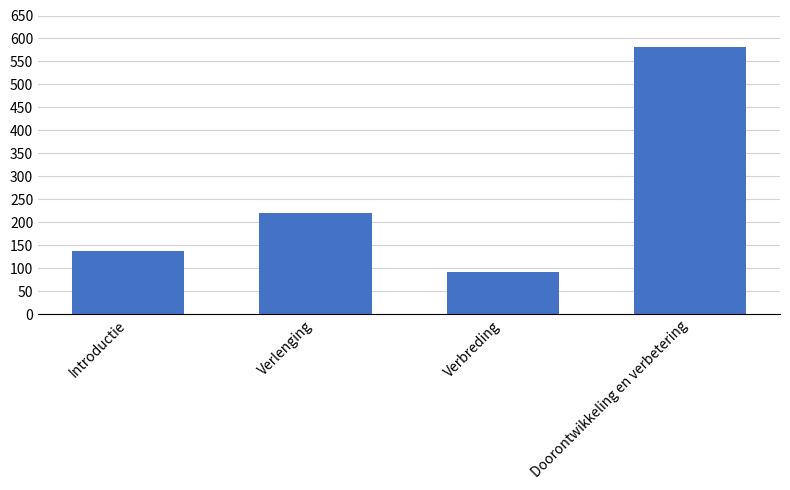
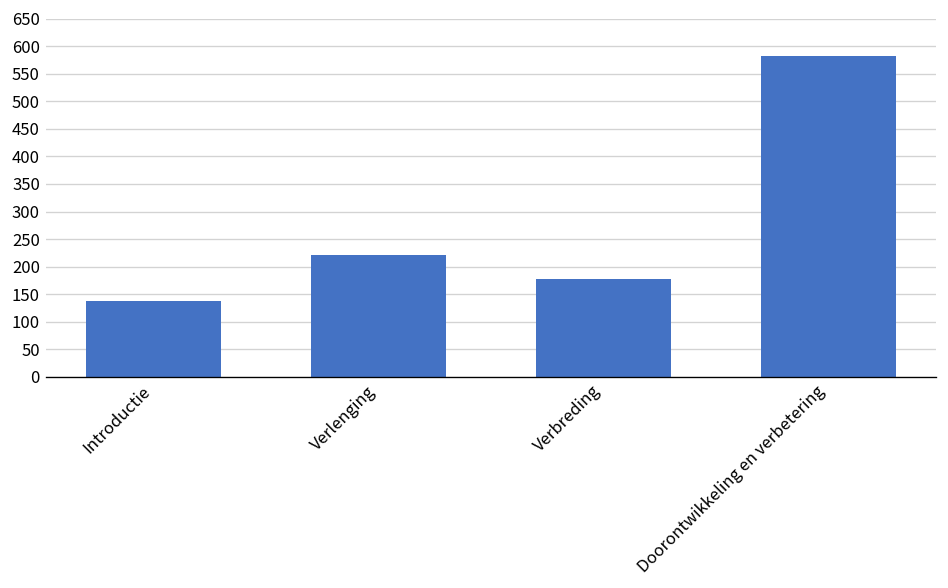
Verbreding: 90 -> 180
